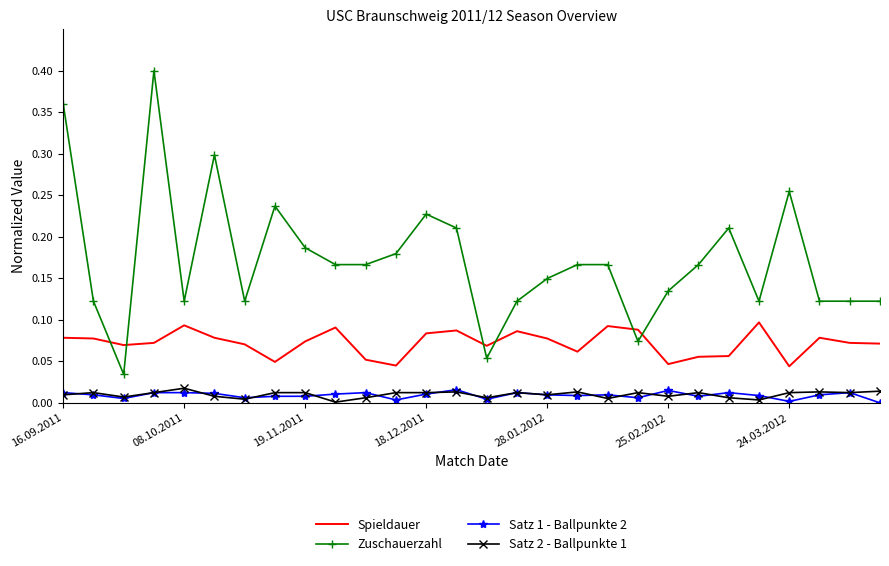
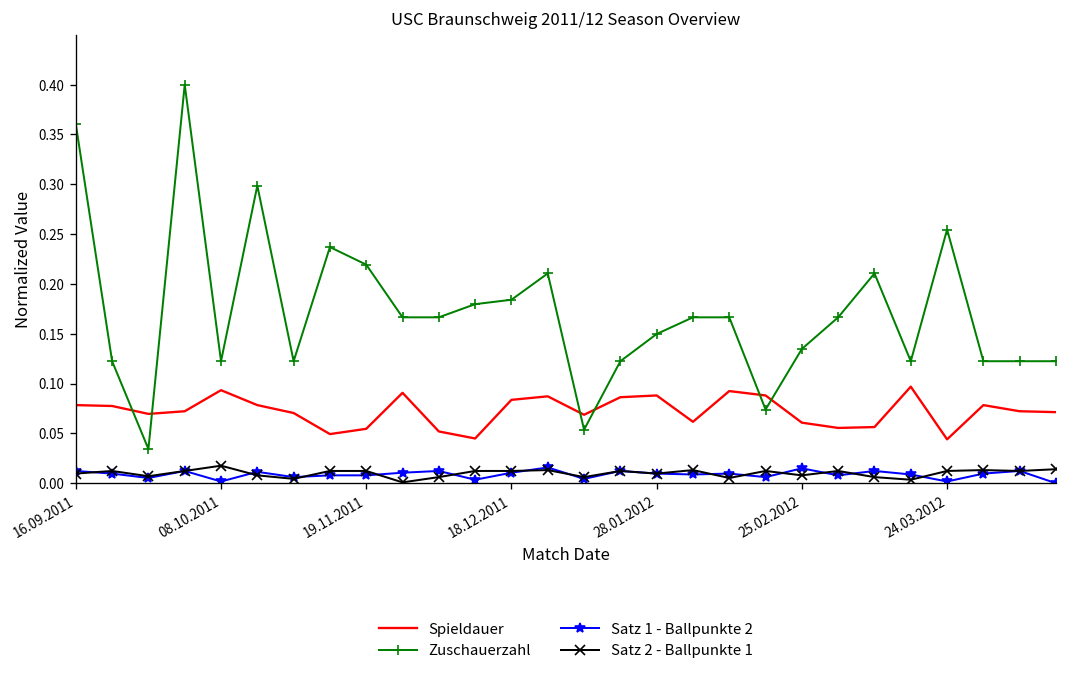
Satz 1 - Ballpunkte 2, 08.10.2011: 0.01 -> 0.00
Spieldauer, 19.11.2011: 0.07 -> 0.05
Zuschauerzahl, 19.11.2011: 0.19 -> 0.22
Zuschauerzahl, 18.12.2011: 0.23 -> 0.18
Spieldauer, 28.01.2012: 0.08 -> 0.09
Spieldauer, 25.02.2012: 0.05 -> 0.06
